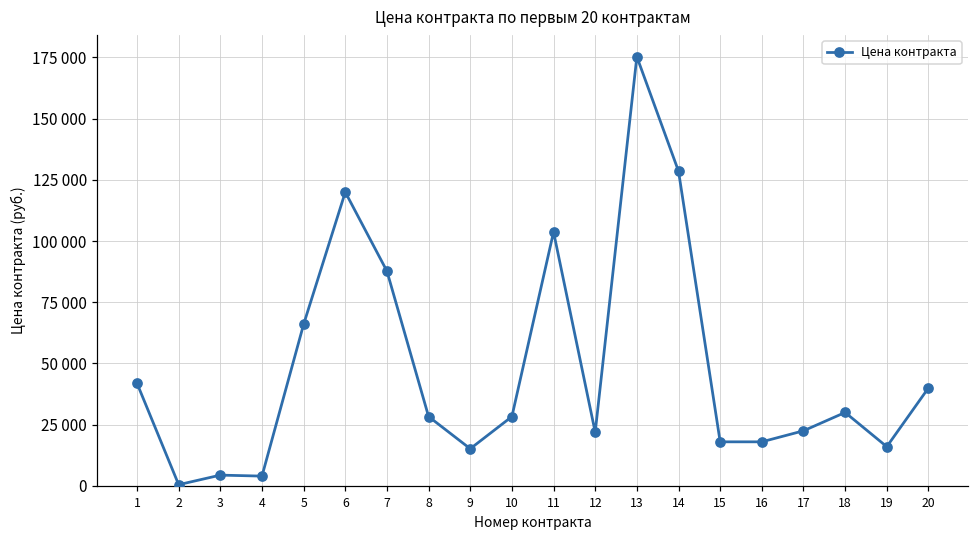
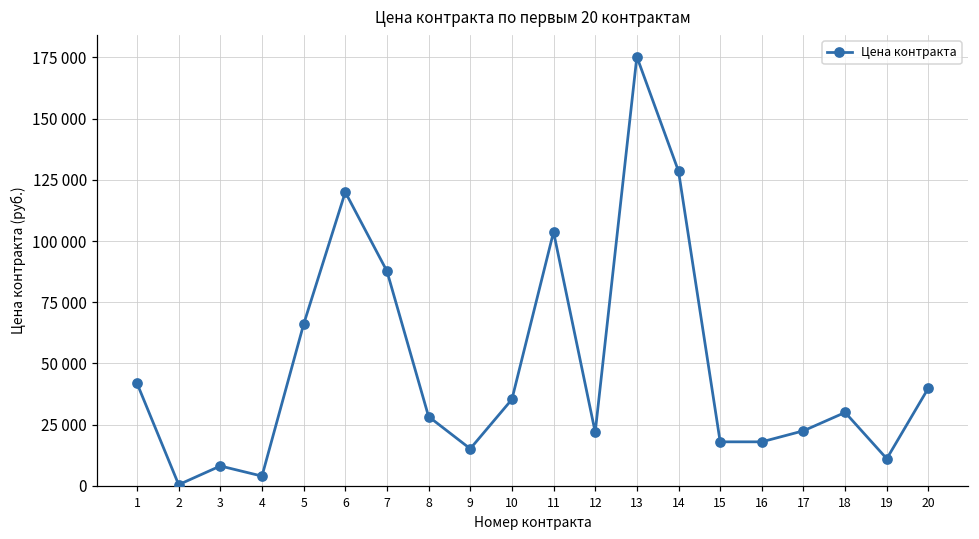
3: 4000 -> 8000
10: 28000 -> 35000
19: 16000 -> 11000
